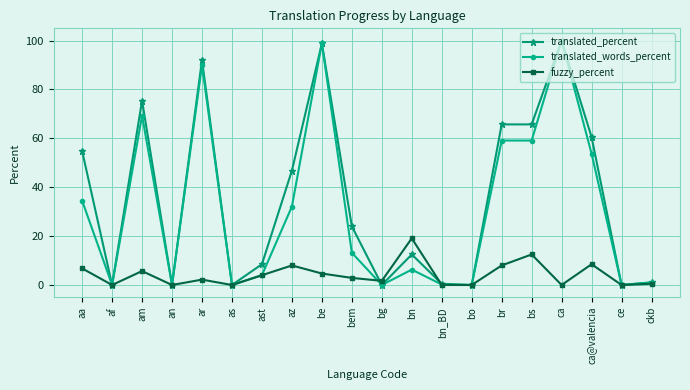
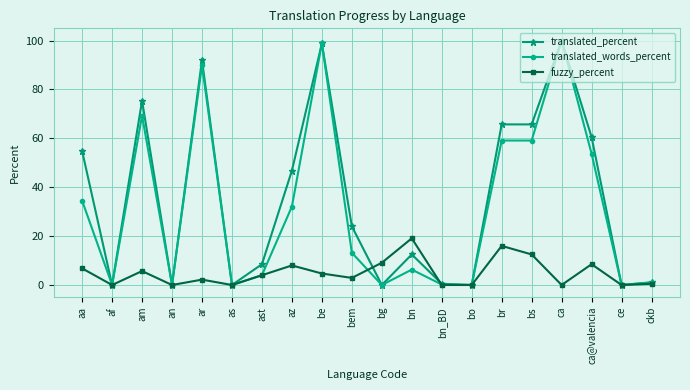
fuzzy_percent, bg: 2 -> 9
fuzzy_percent, br: 8 -> 16
